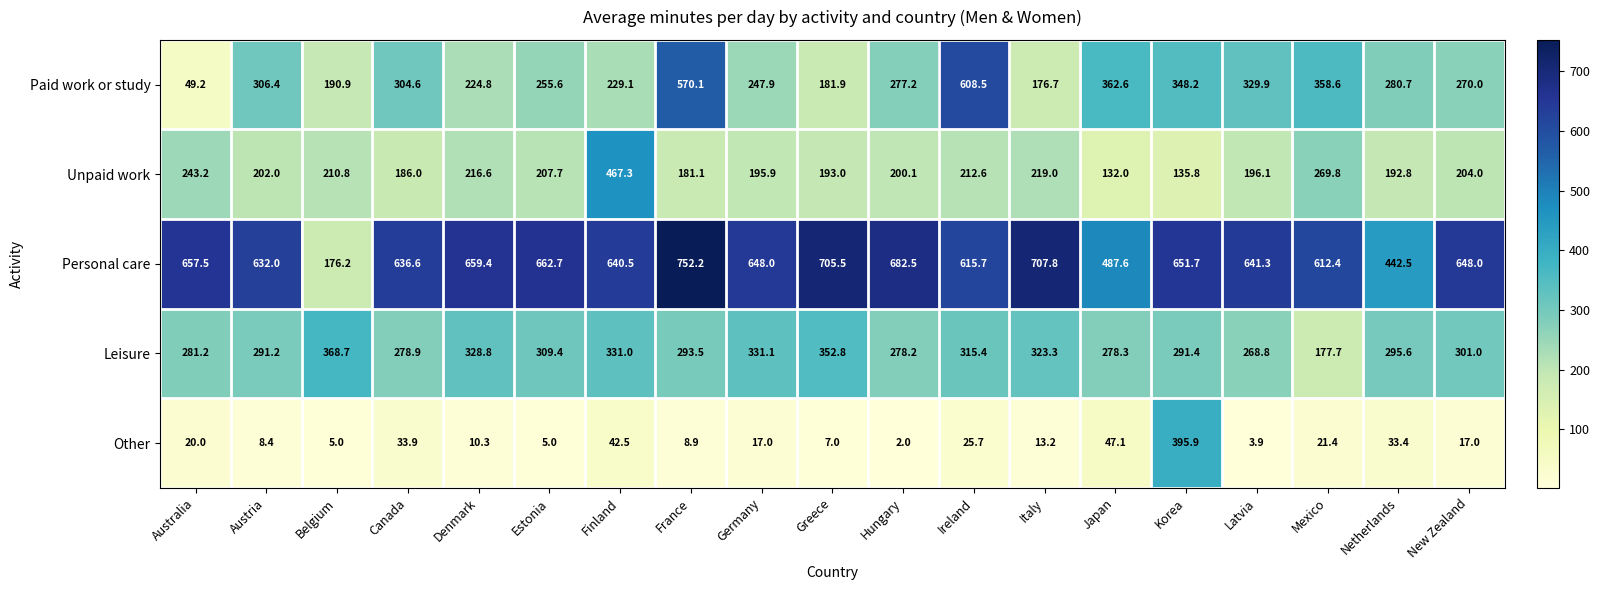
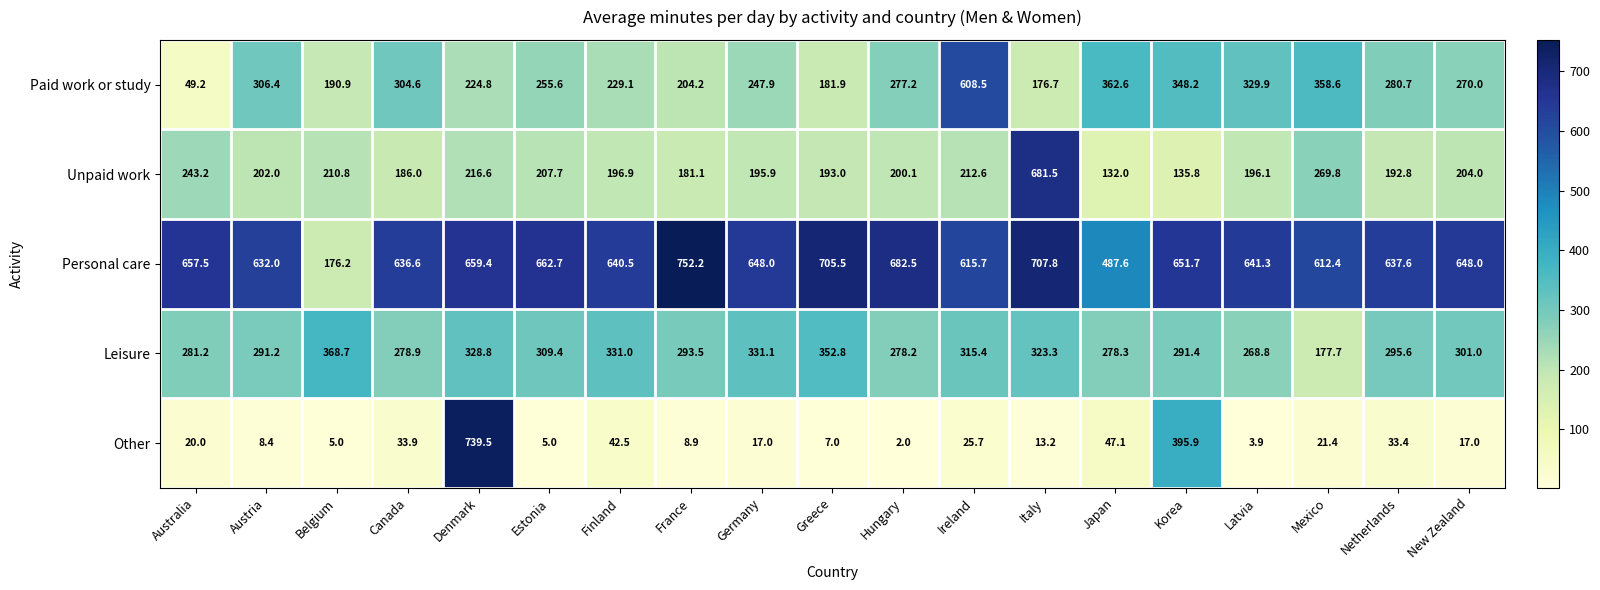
Paid work or study, France: 570.1 -> 204.2
Unpaid work, Finland: 467.3 -> 196.9
Unpaid work, Italy: 219.0 -> 681.5
Personal care, Netherlands: 442.5 -> 637.6
Other, Denmark: 10.3 -> 739.5
